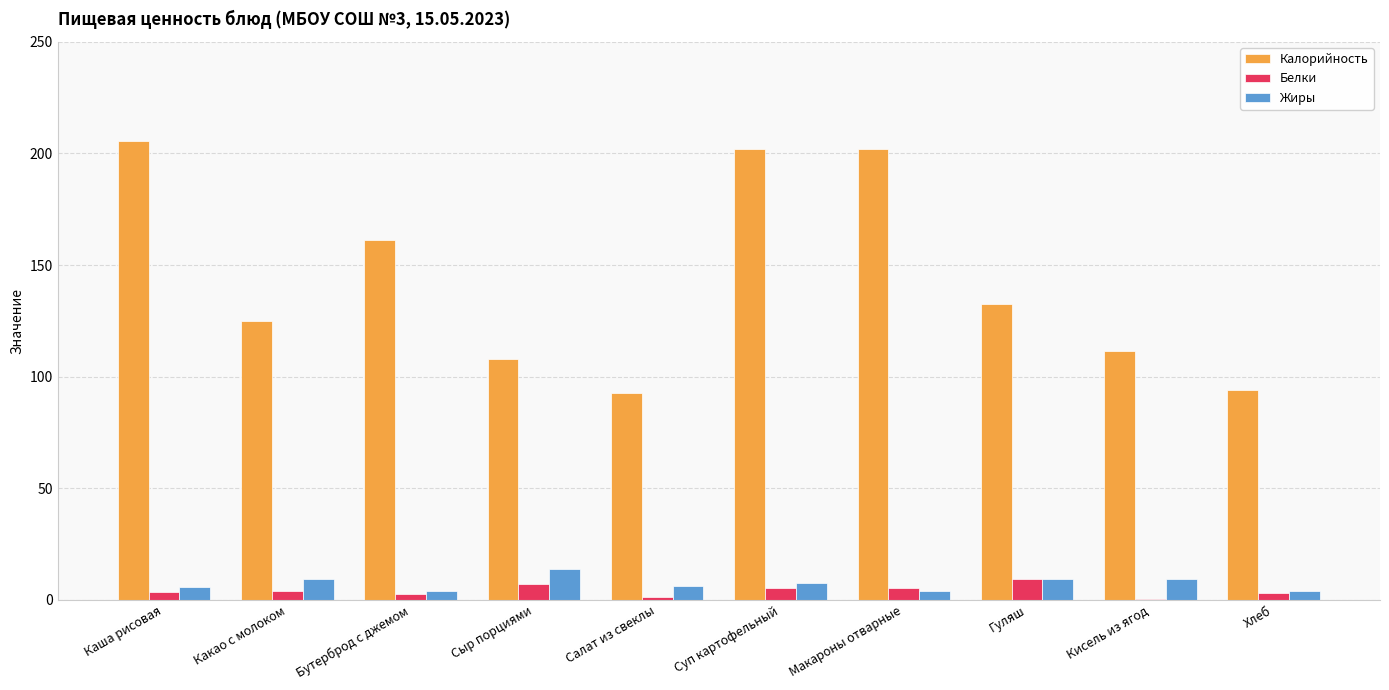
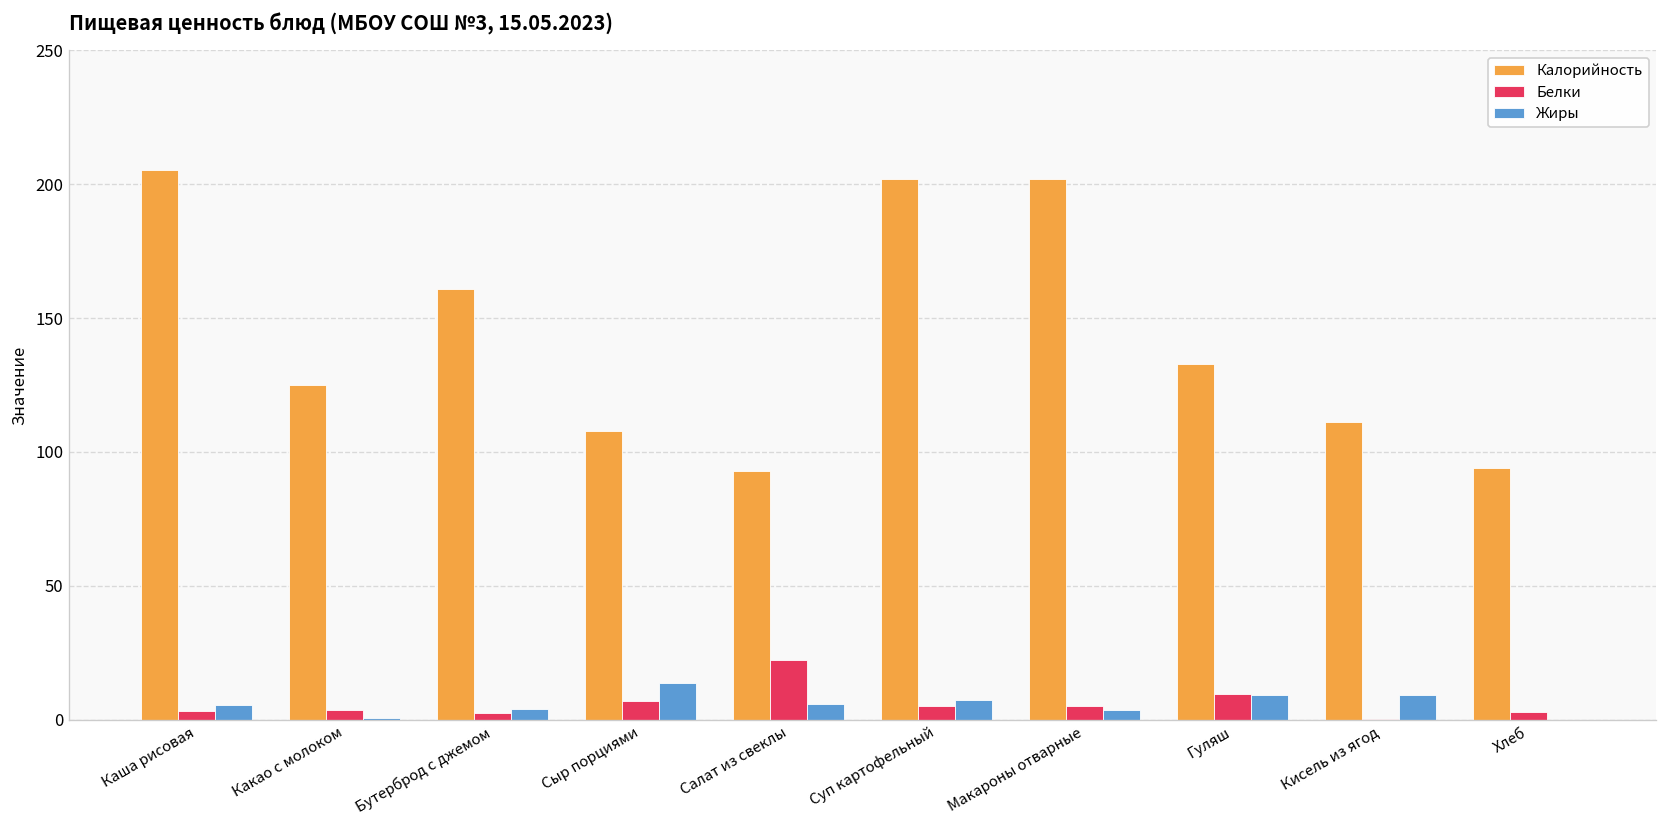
Жиры, Какао с молоком: 9 -> 1
Белки, Салат из свеклы: 1 -> 22
Жиры, Хлеб: 4 -> 0
